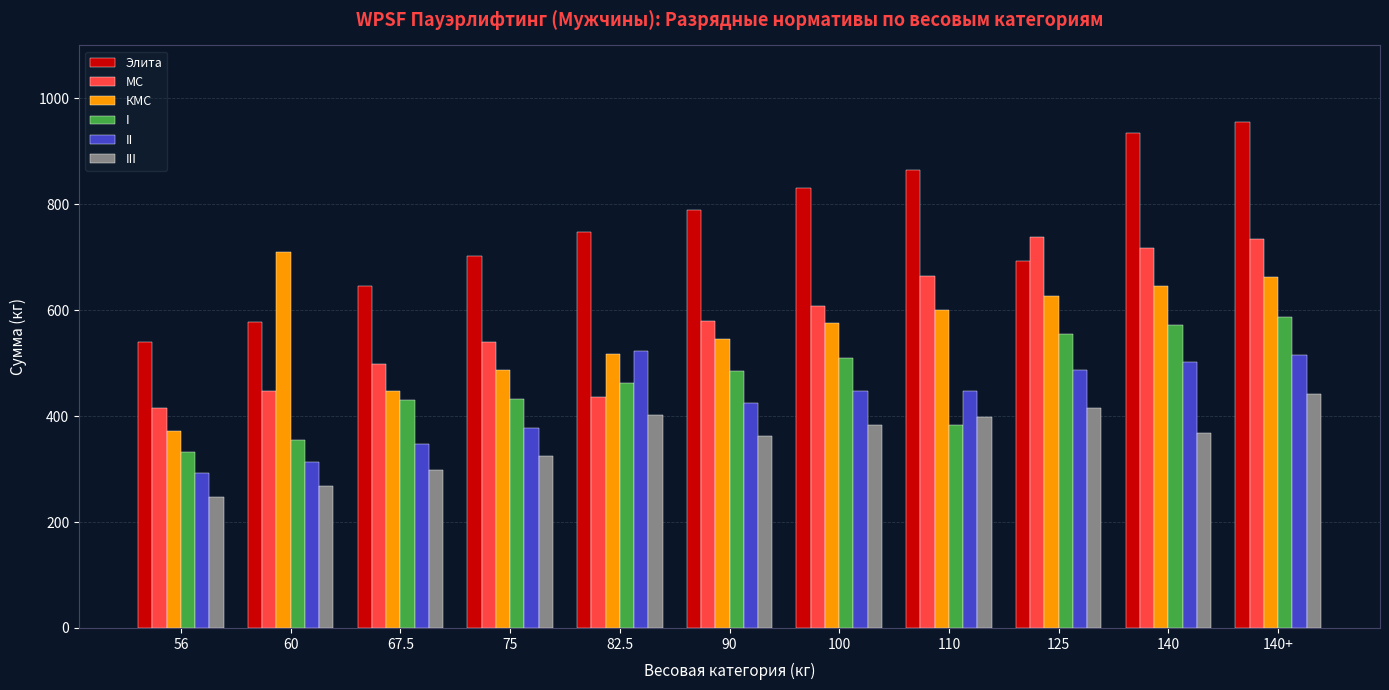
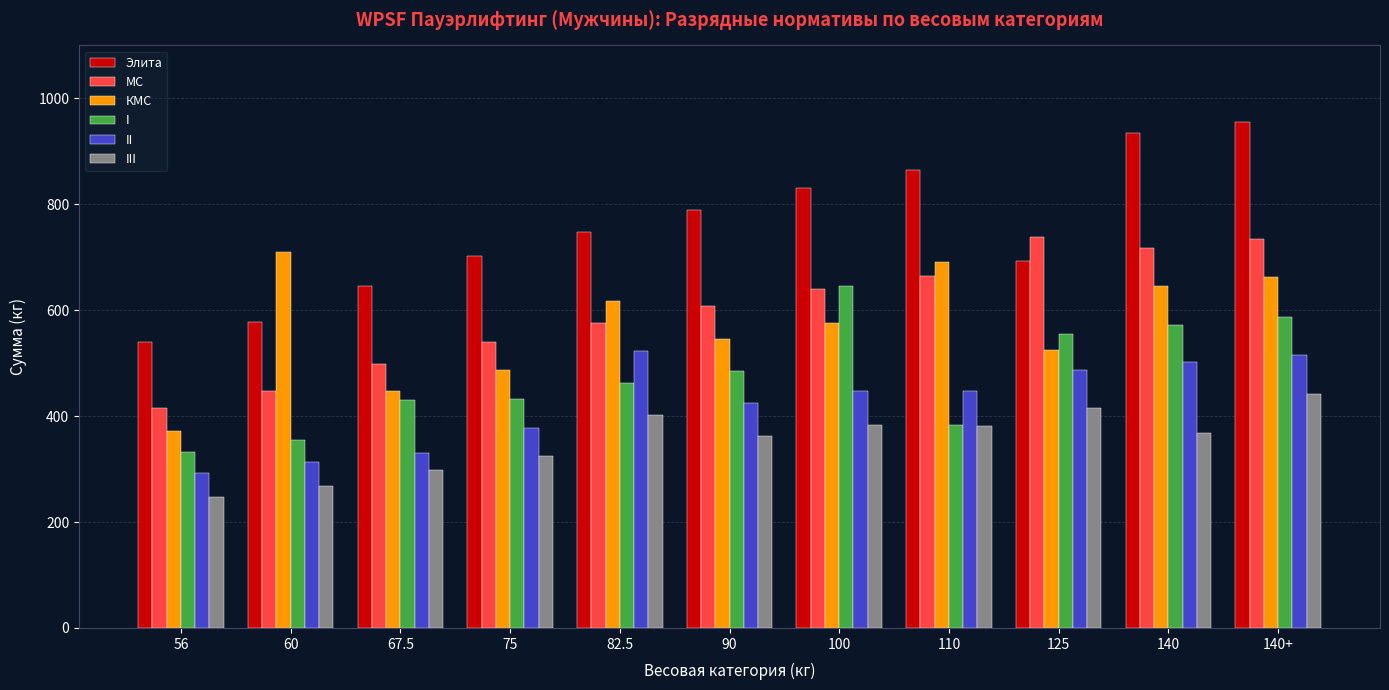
II, 67.5: 350 -> 330
МС, 82.5: 440 -> 580
КМС, 82.5: 520 -> 620
МС, 90: 580 -> 610
МС, 100: 610 -> 640
I, 100: 510 -> 650
КМС, 110: 600 -> 690
III, 110: 400 -> 380
КМС, 125: 630 -> 520
